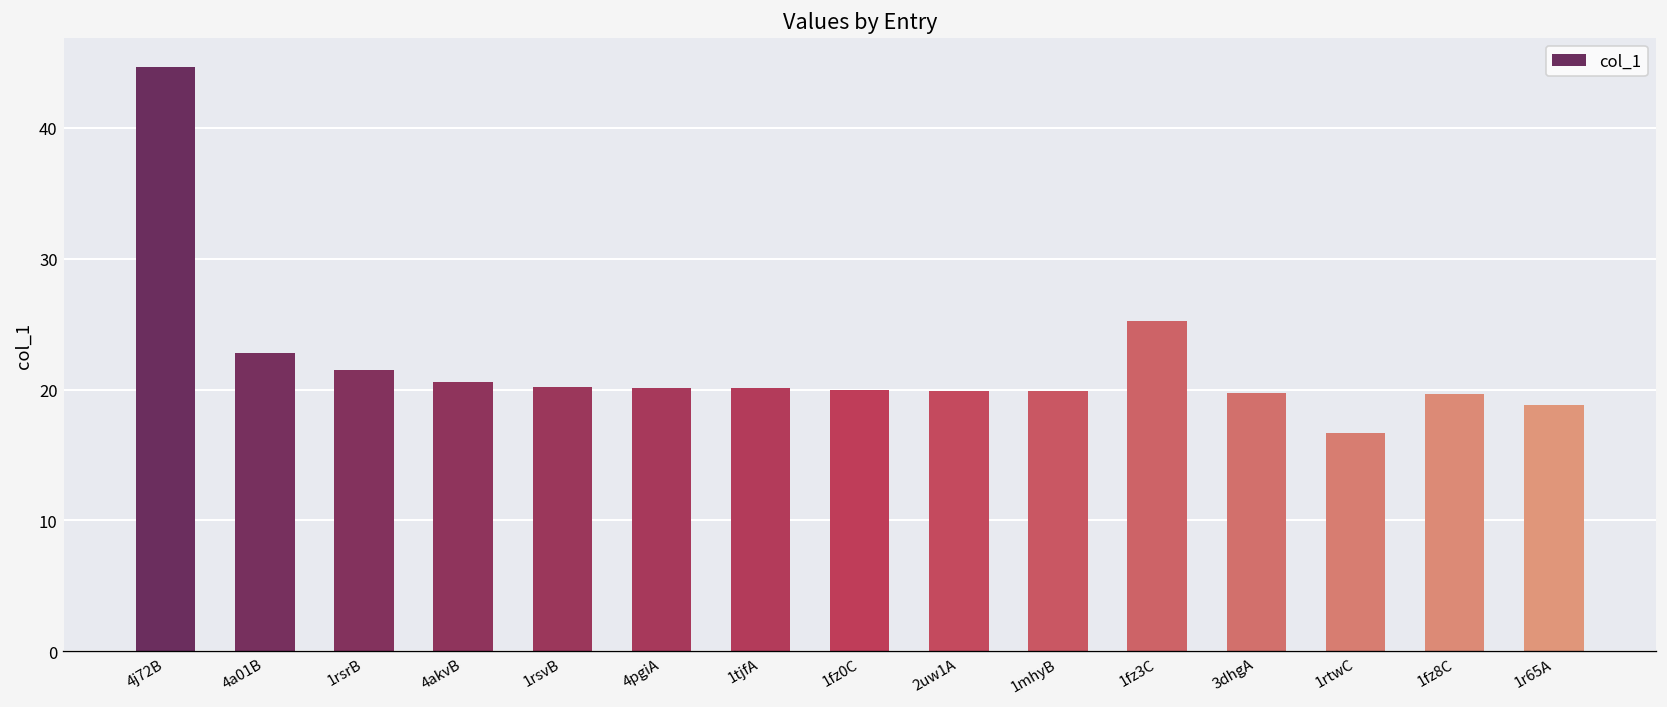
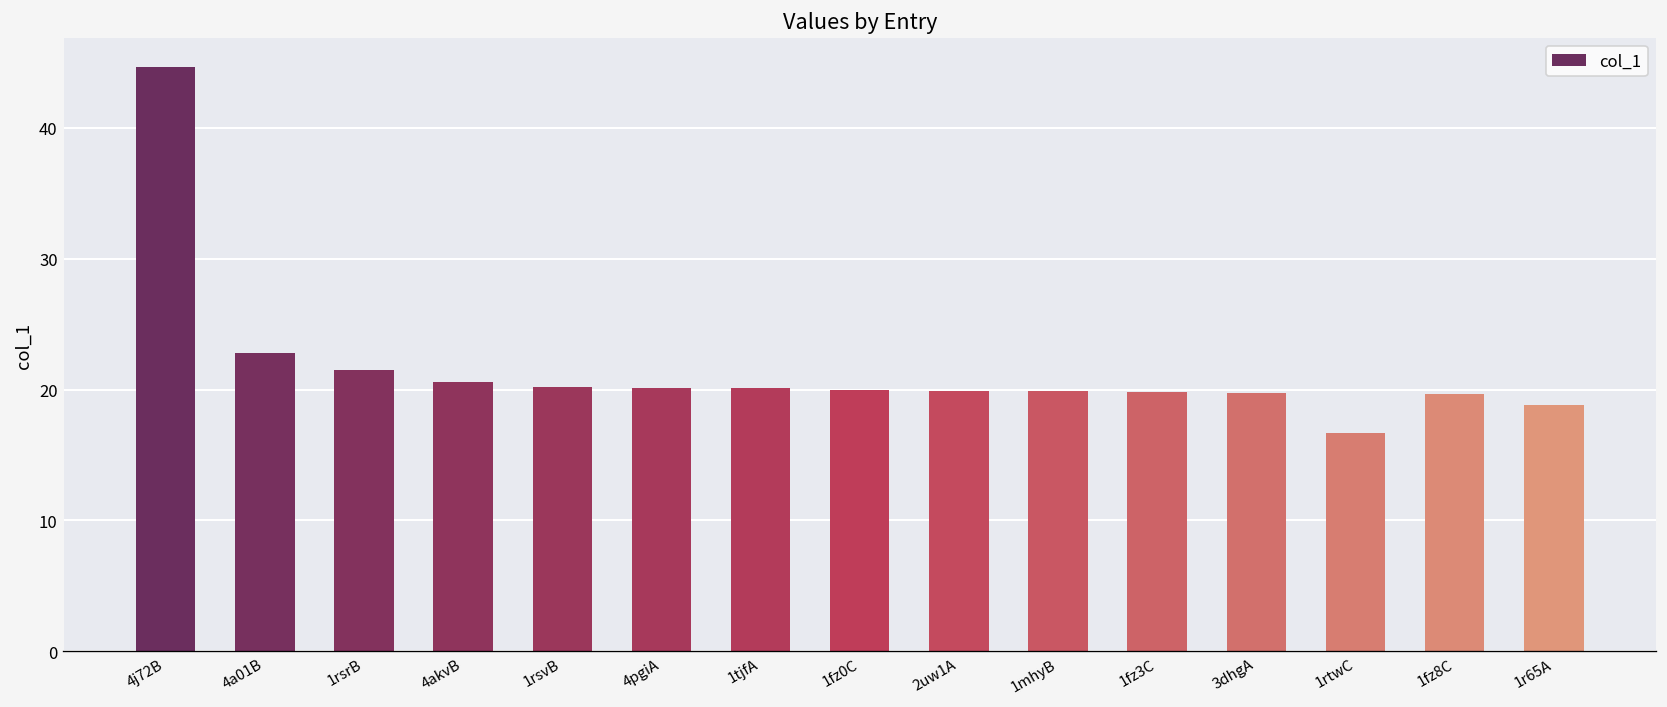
1fz3C: 25.3 -> 19.8
